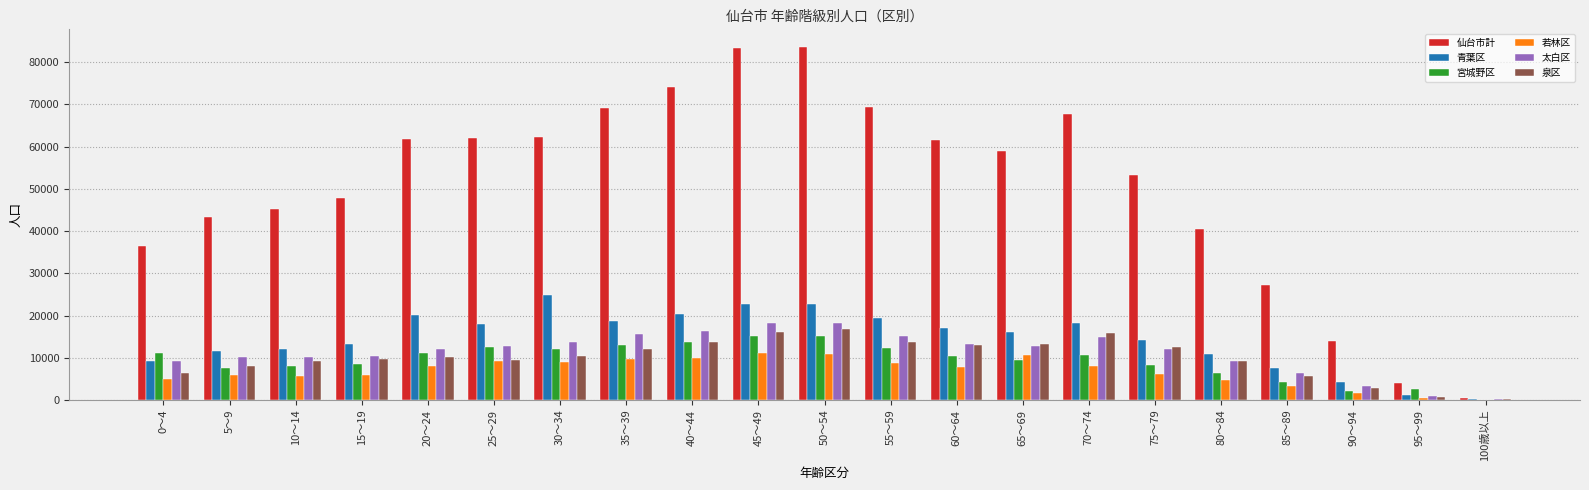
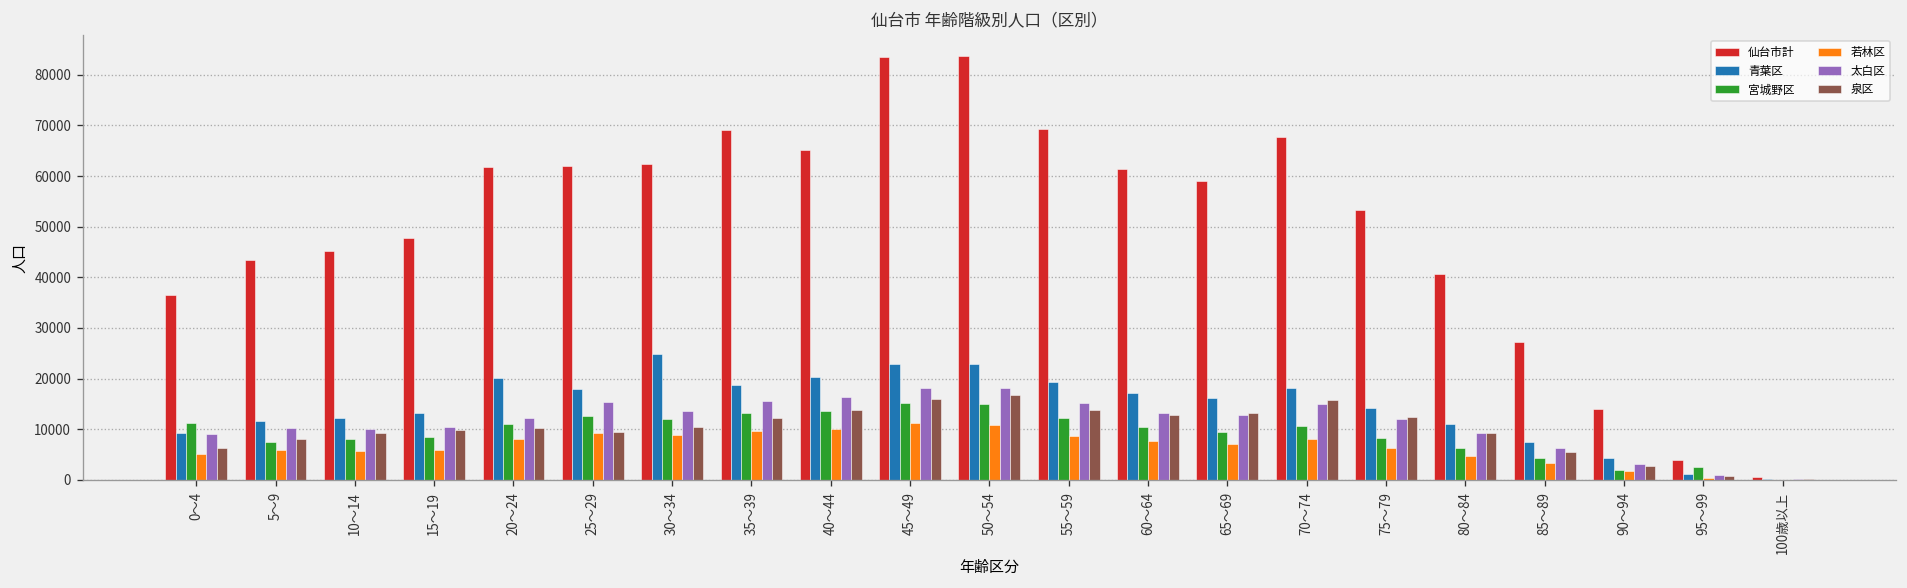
太白区, 25～29: 13000 -> 15000
仙台市計, 40～44: 74000 -> 65000
若林区, 65～69: 11000 -> 7000
